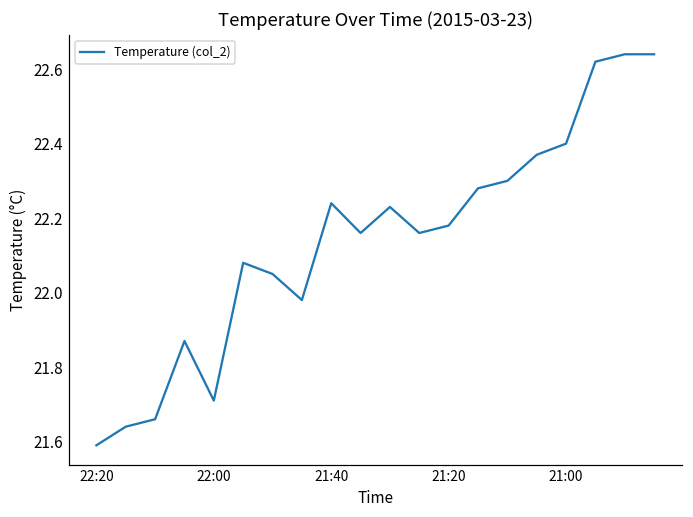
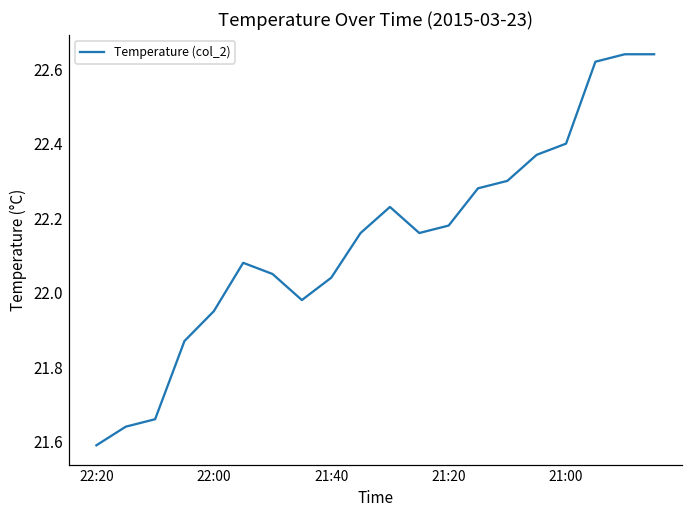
22:00: 21.71 -> 21.95
21:40: 22.24 -> 22.04
